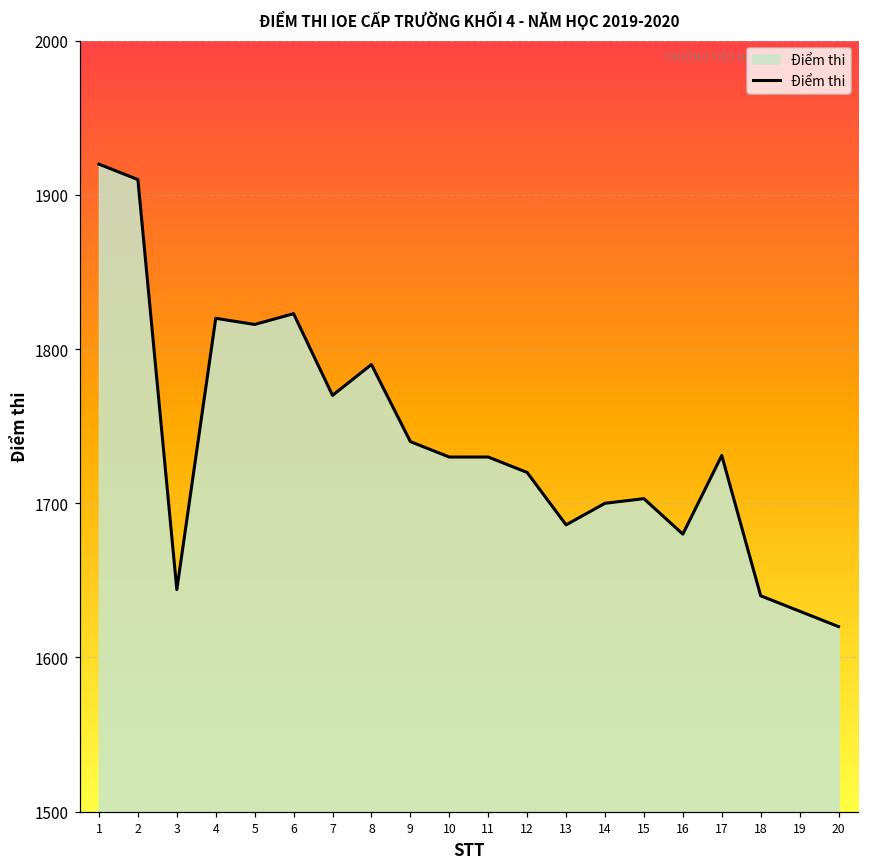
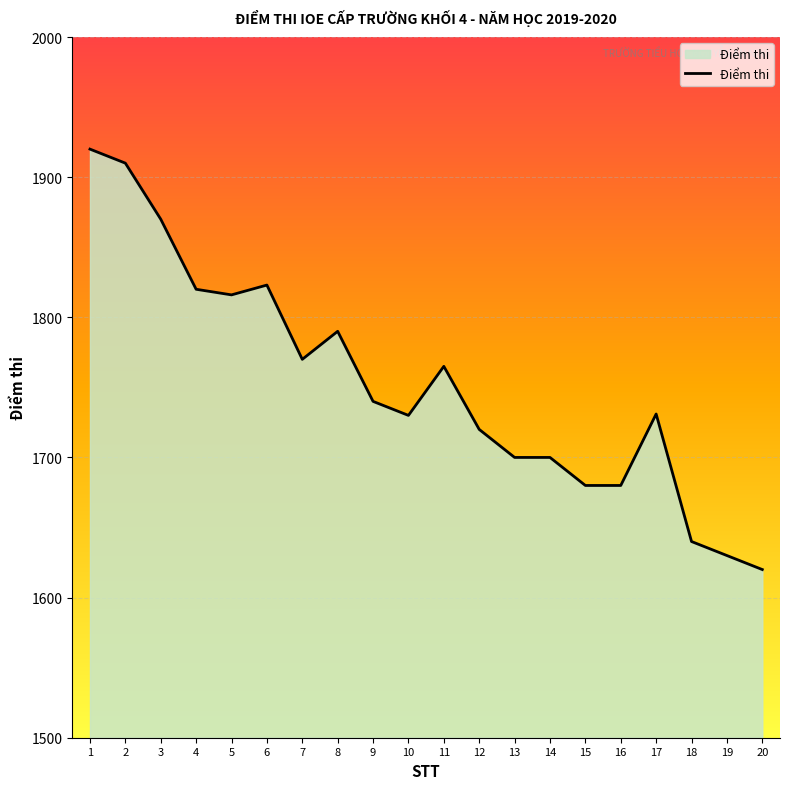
3: 1644 -> 1870
11: 1730 -> 1765
13: 1686 -> 1700
15: 1703 -> 1680
